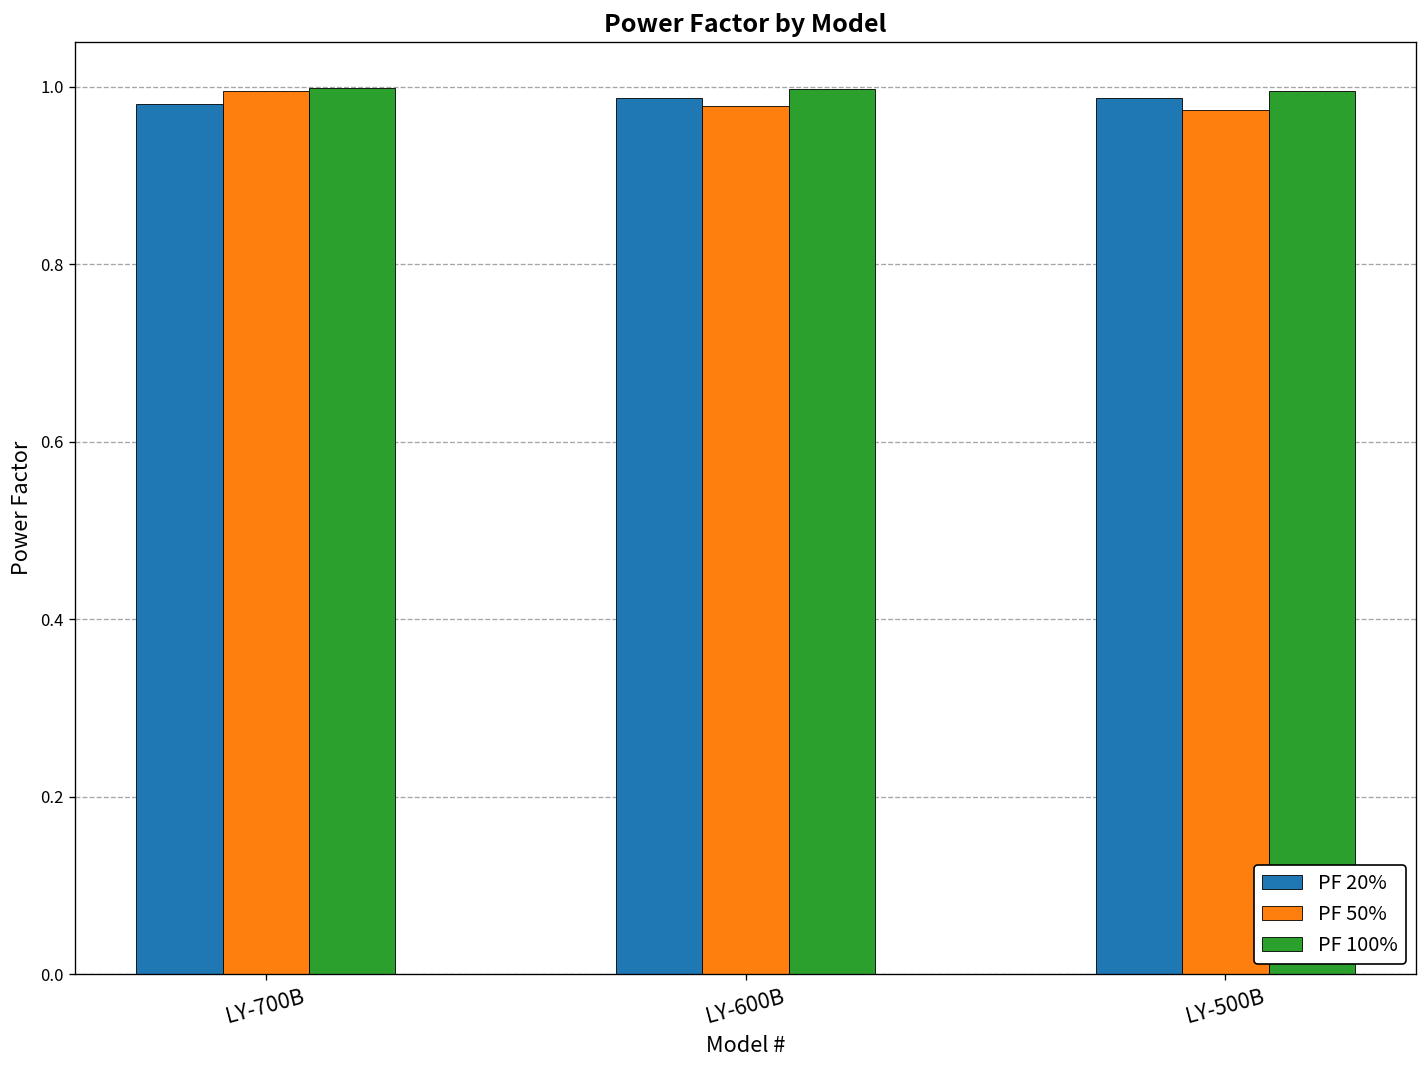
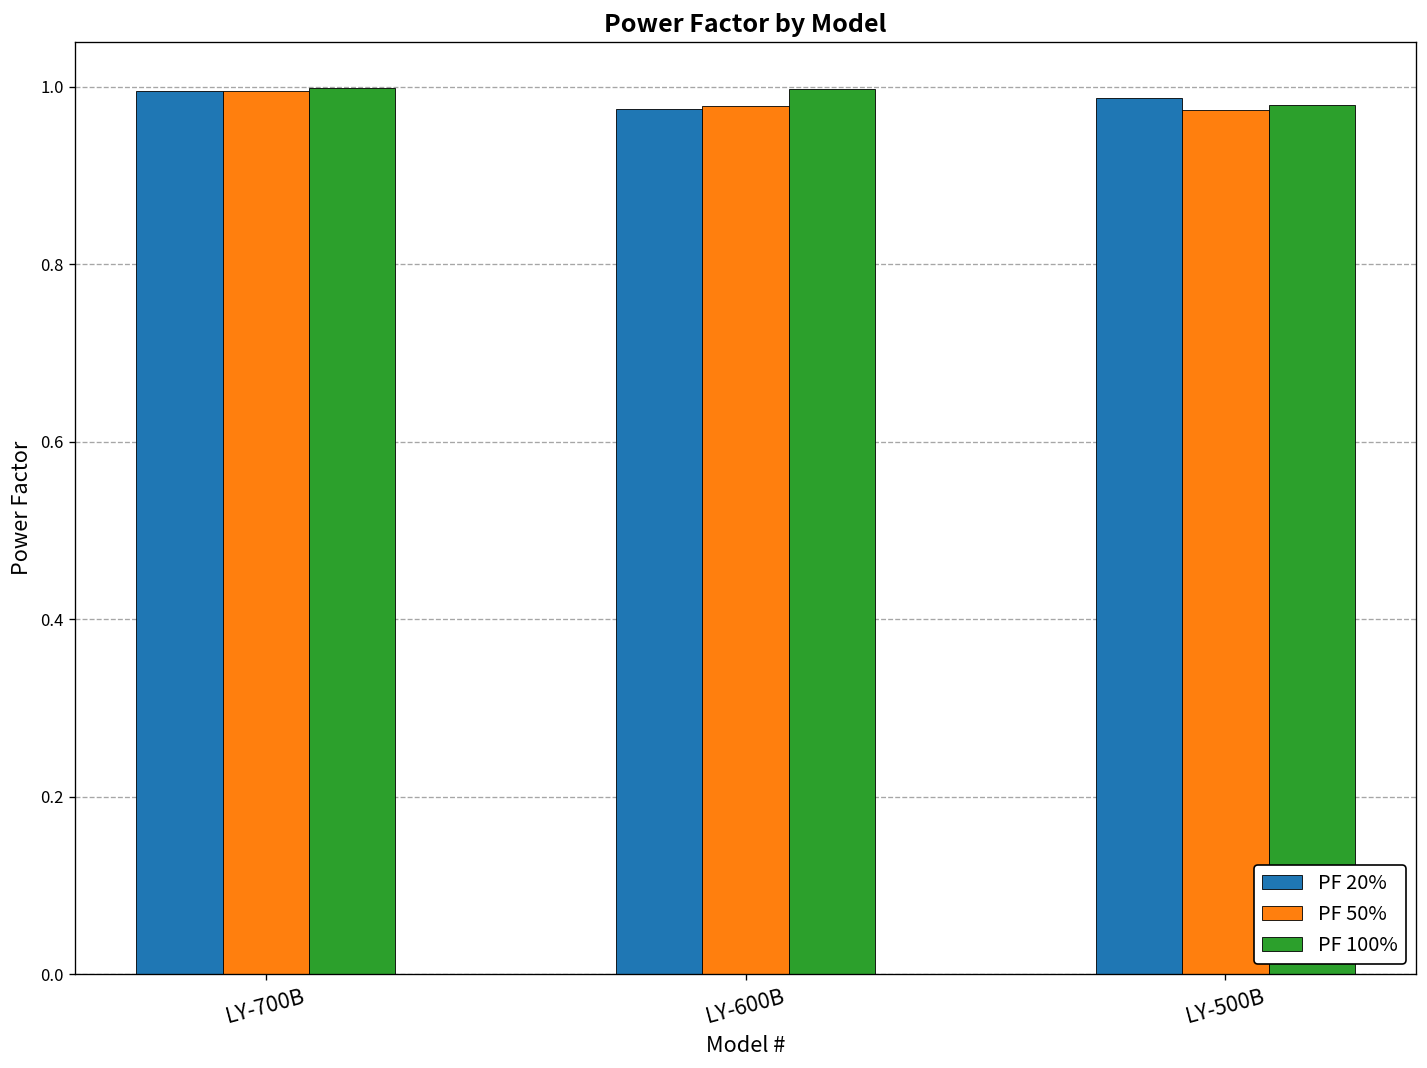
PF 20%, LY-700B: 0.98 -> 1.00
PF 20%, LY-600B: 0.99 -> 0.98
PF 100%, LY-500B: 1.00 -> 0.98
